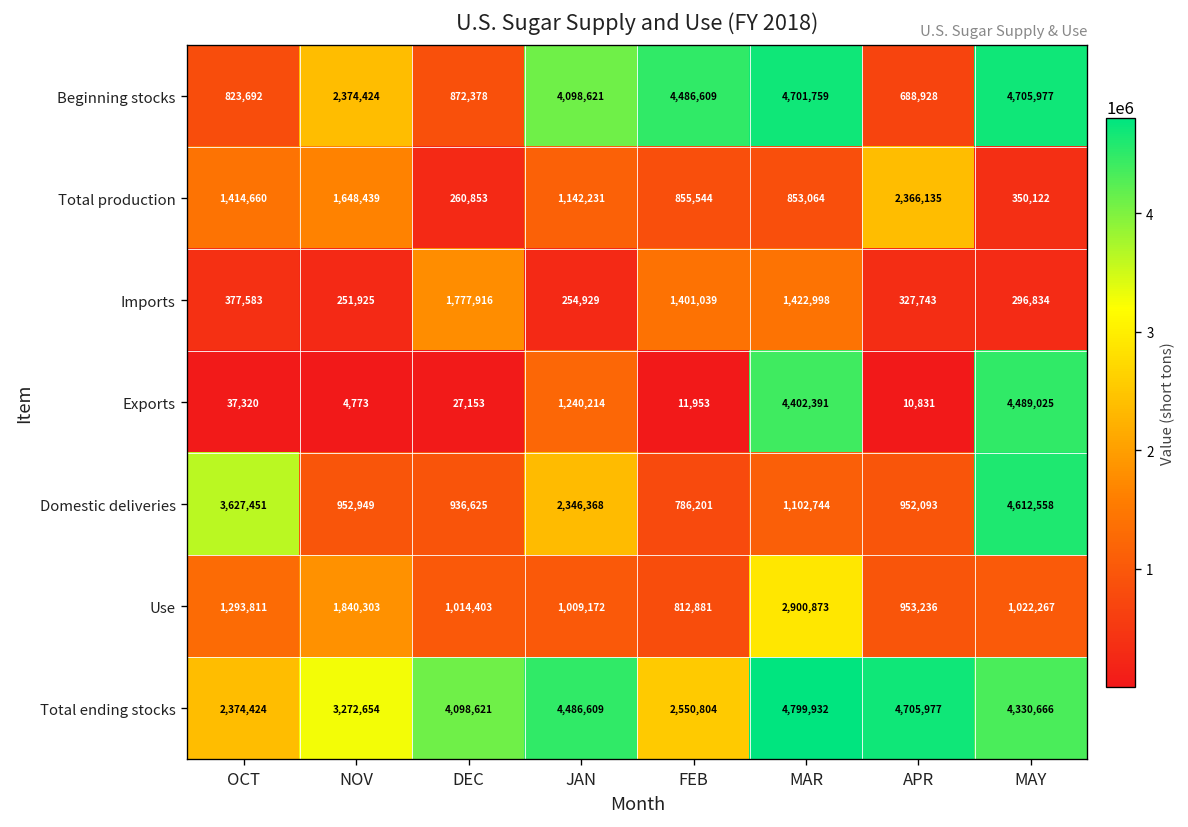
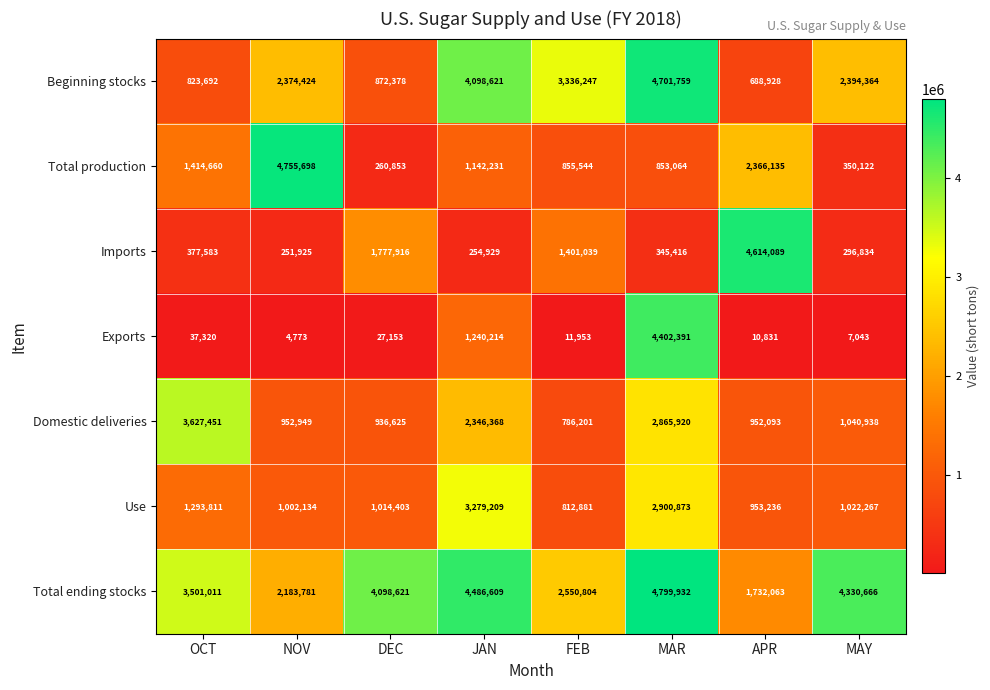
Beginning stocks, FEB: 4,486,609 -> 3,336,247
Beginning stocks, MAY: 4,705,977 -> 2,394,364
Total production, NOV: 1,648,439 -> 4,755,698
Imports, MAR: 1,422,998 -> 345,416
Imports, APR: 327,743 -> 4,614,089
Exports, MAY: 4,489,025 -> 7,043
Domestic deliveries, MAR: 1,102,744 -> 2,865,920
Domestic deliveries, MAY: 4,612,558 -> 1,040,938
Use, NOV: 1,840,303 -> 1,002,134
Use, JAN: 1,009,172 -> 3,279,209
Total ending stocks, OCT: 2,374,424 -> 3,501,011
Total ending stocks, NOV: 3,272,654 -> 2,183,781
Total ending stocks, APR: 4,705,977 -> 1,732,063
